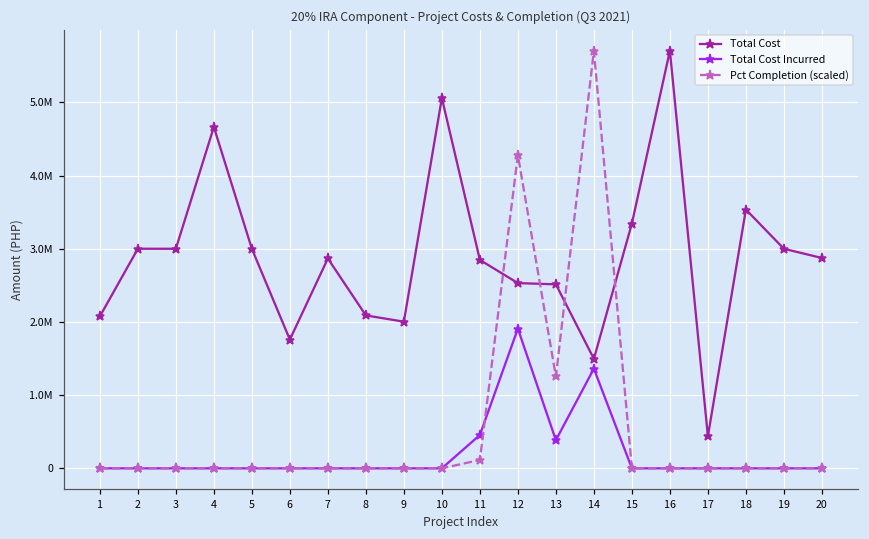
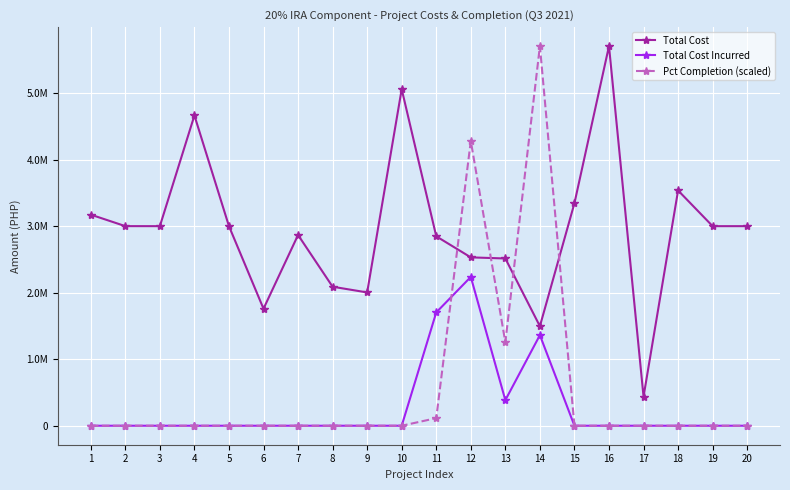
Total Cost, 1: 2100000 -> 3200000
Total Cost Incurred, 11: 500000 -> 1700000
Total Cost Incurred, 12: 1900000 -> 2200000
Total Cost, 20: 2900000 -> 3000000
